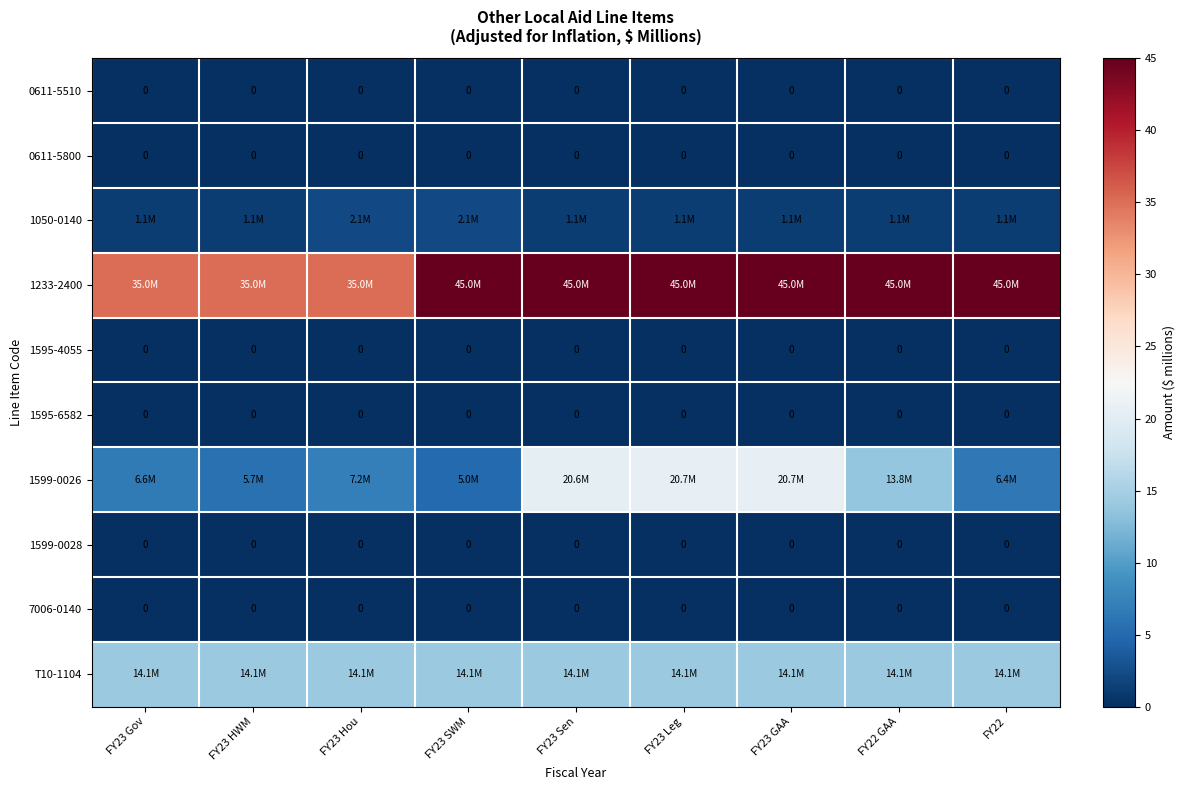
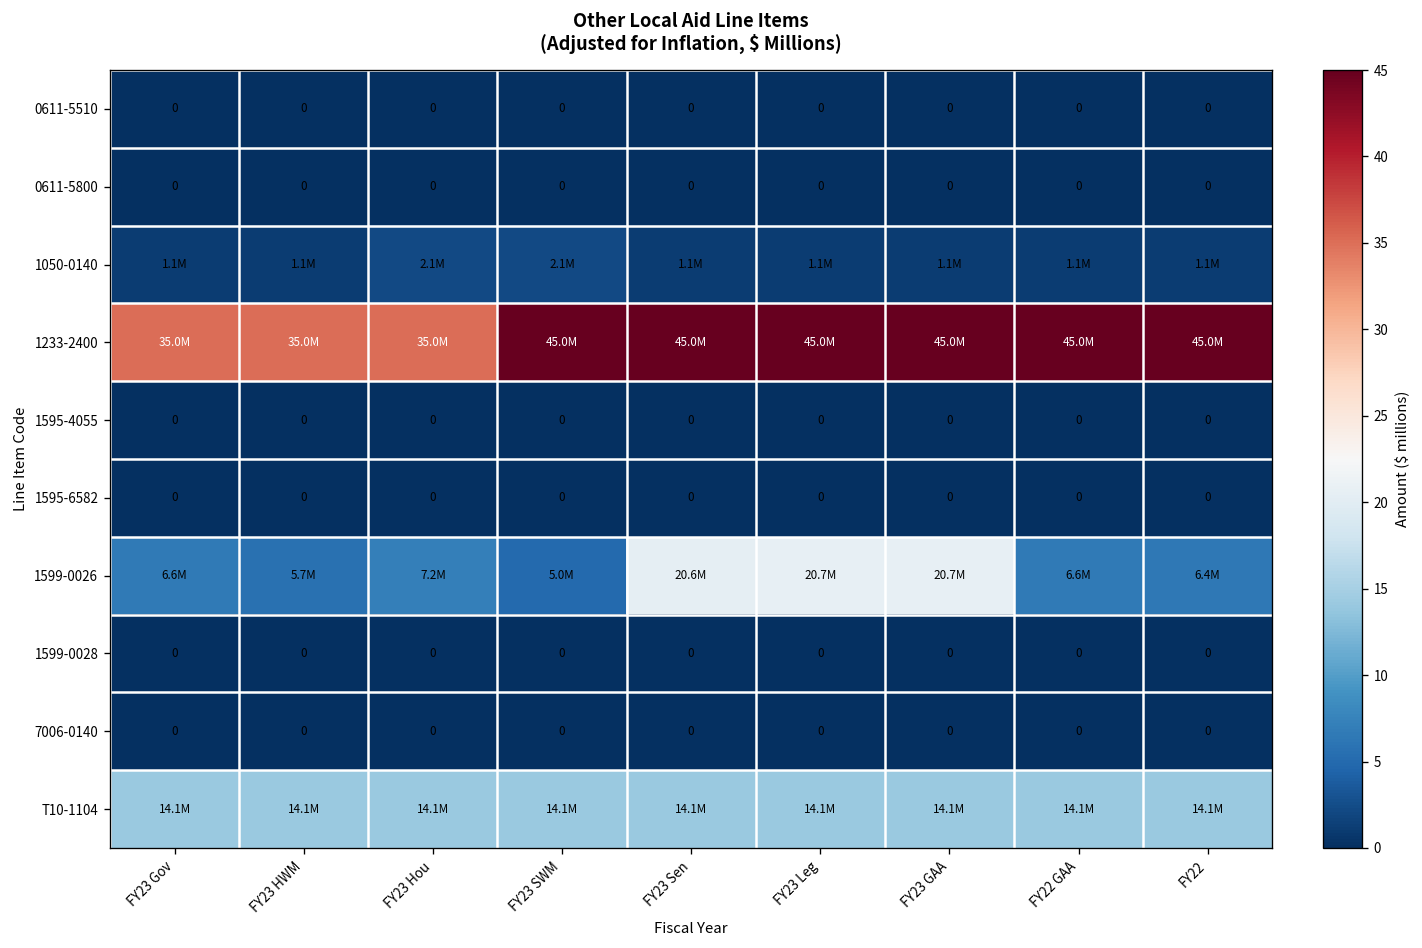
1599-0026, FY22 GAA: 13.8M -> 6.6M
